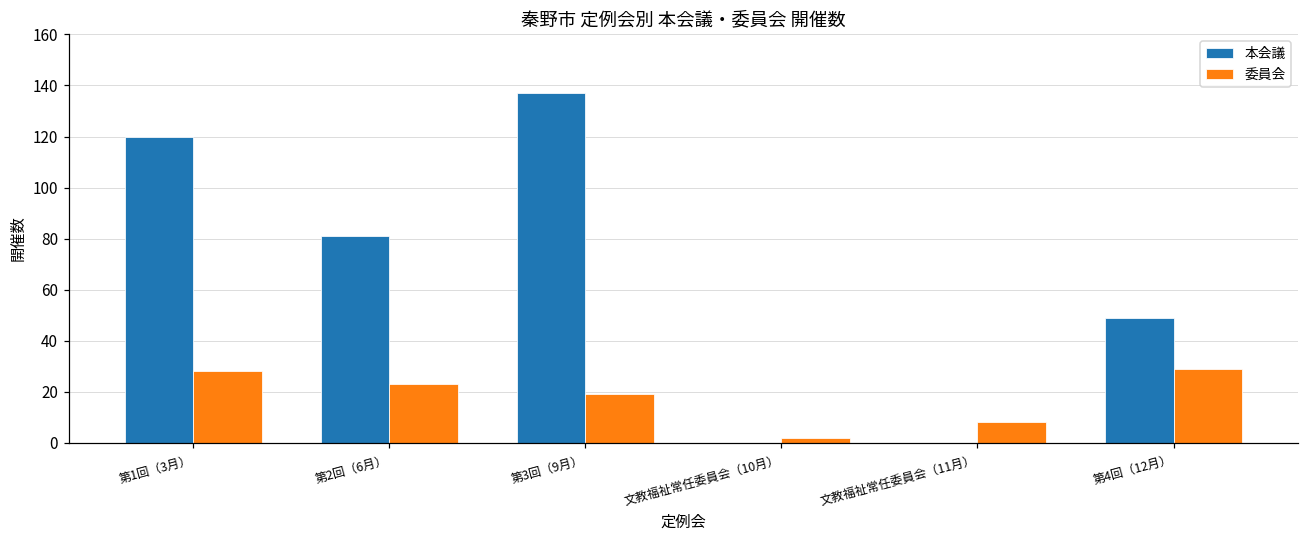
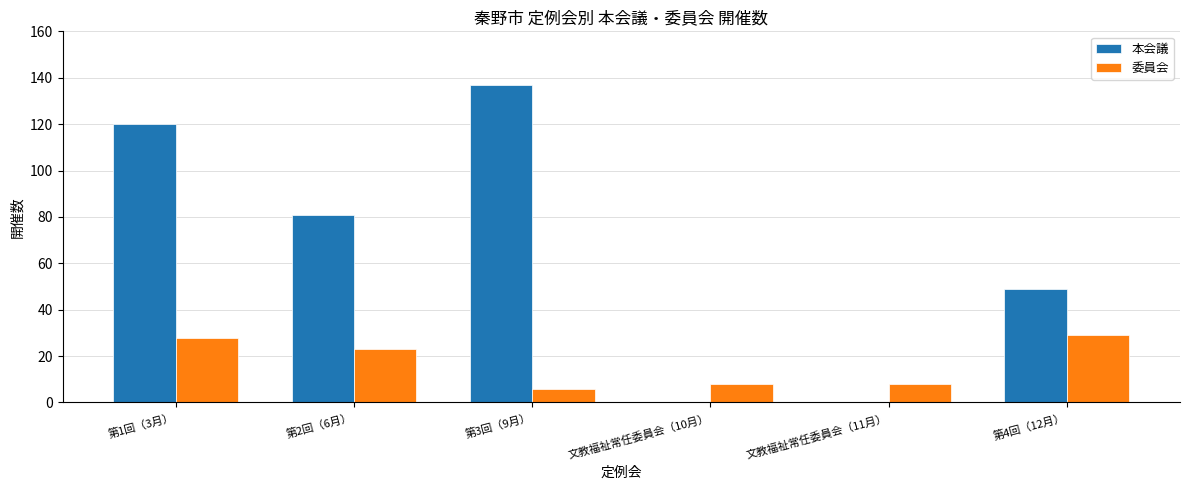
委員会, 第3回（9月）: 19 -> 6
委員会, 文教福祉常任委員会（10月）: 2 -> 8
